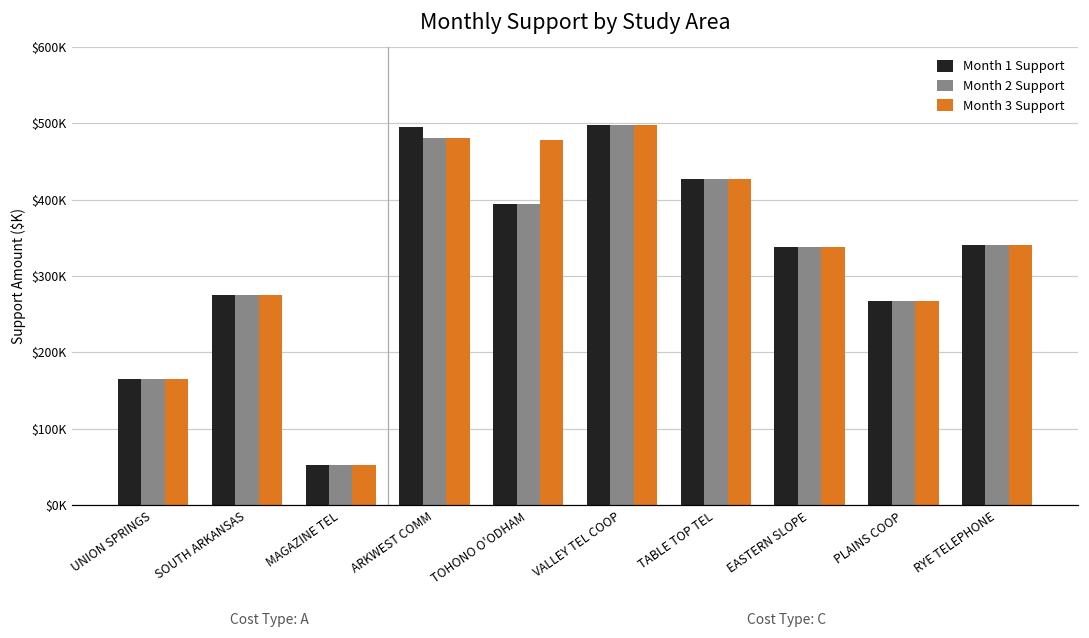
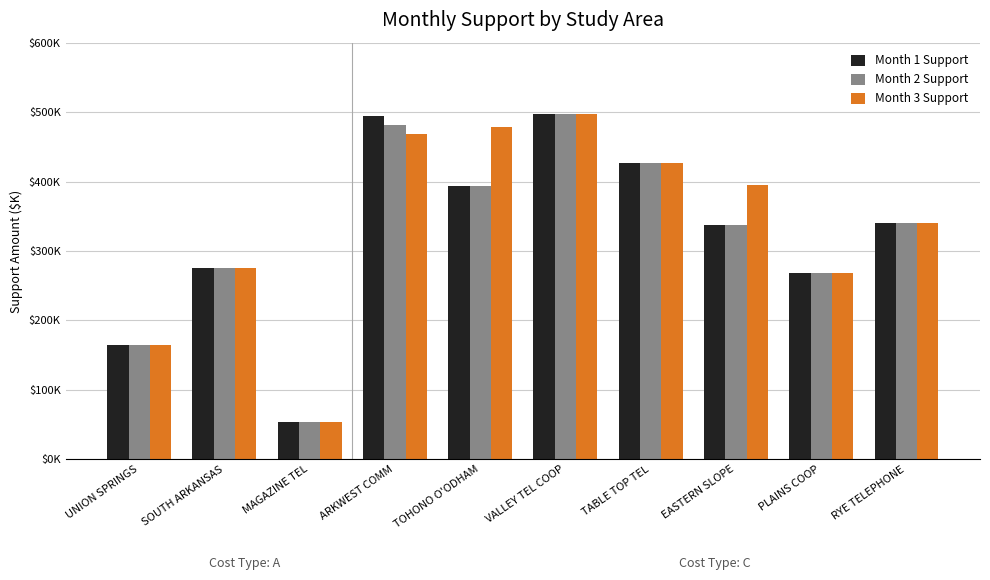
Month 3 Support, ARKWEST COMM: $480000 -> $470000
Month 3 Support, EASTERN SLOPE: $340000 -> $390000
